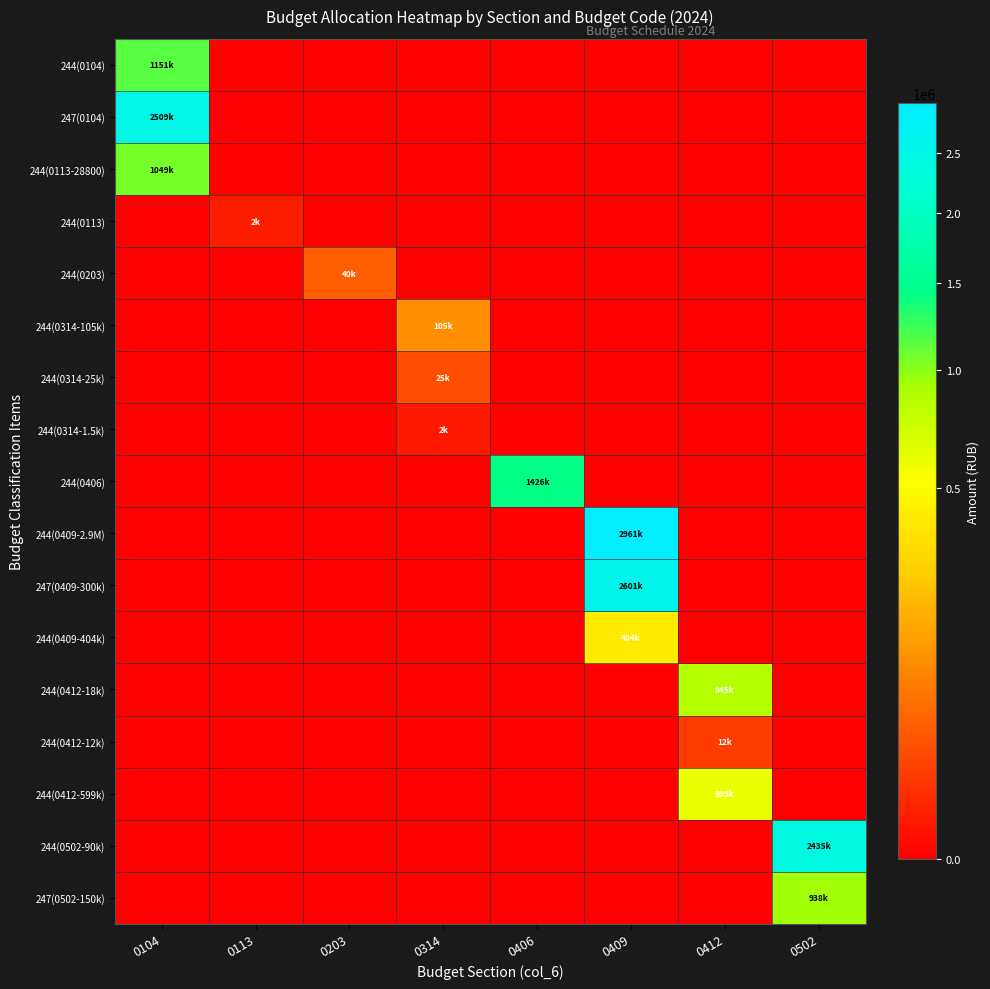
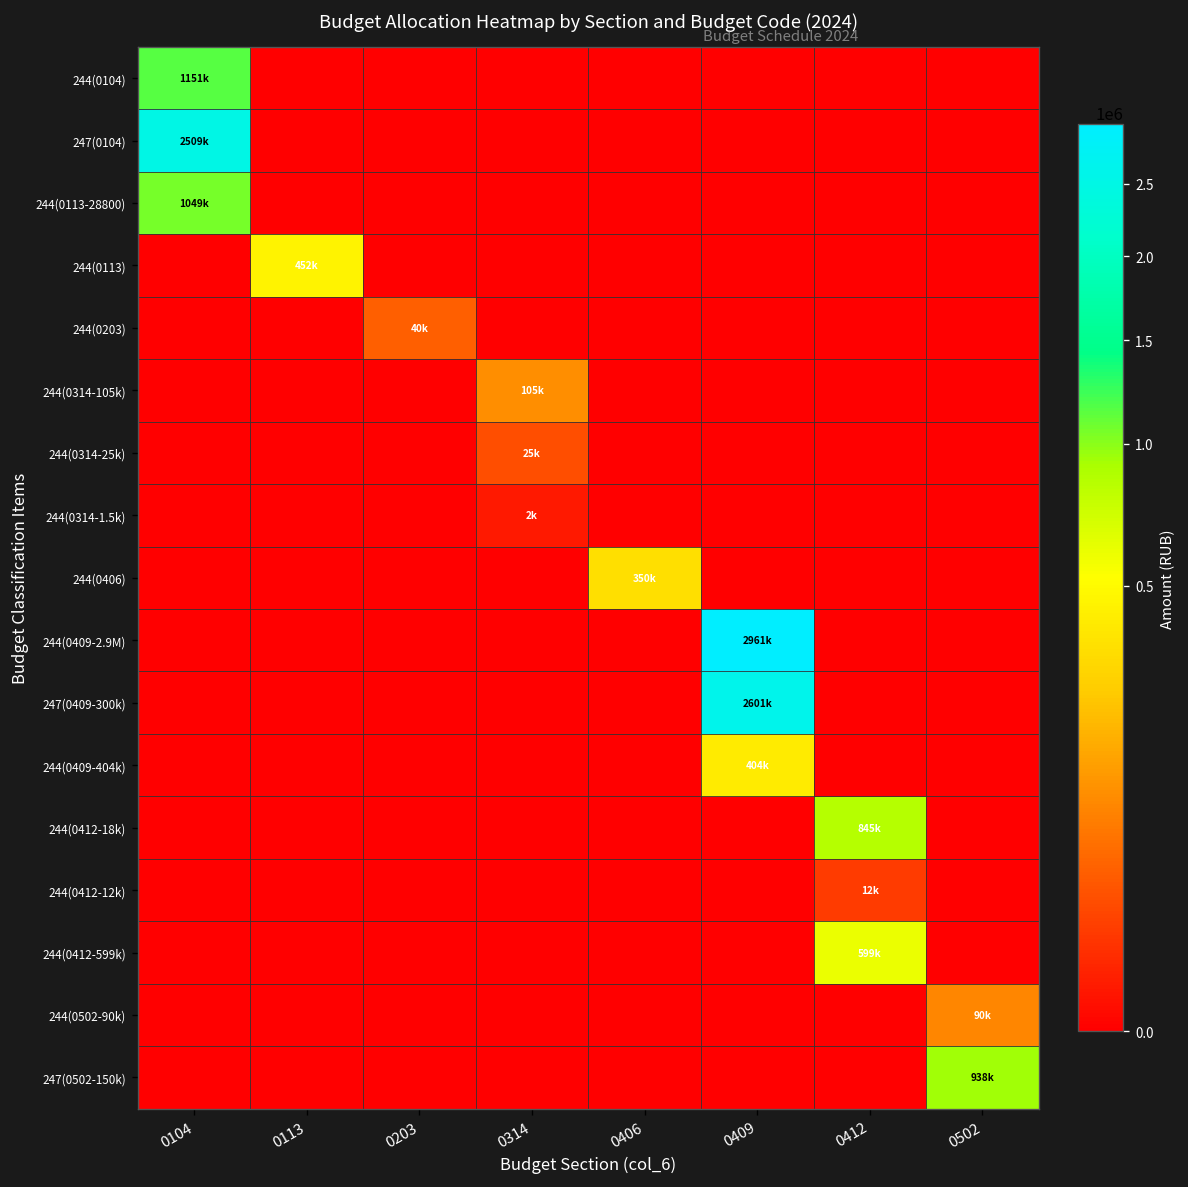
244(0113), 0113: 2k -> 452k
244(0406), 0406: 1426k -> 350k
244(0502-90k), 0502: 2435k -> 90k
